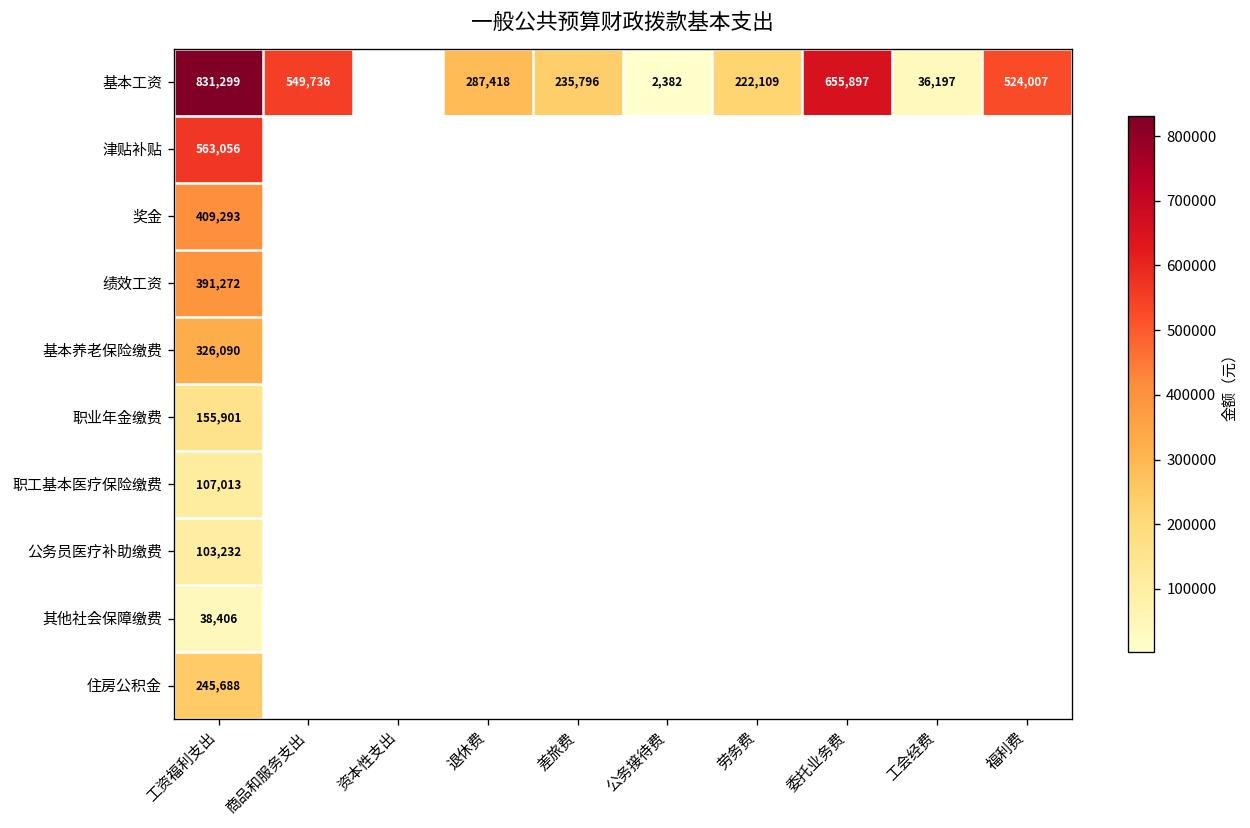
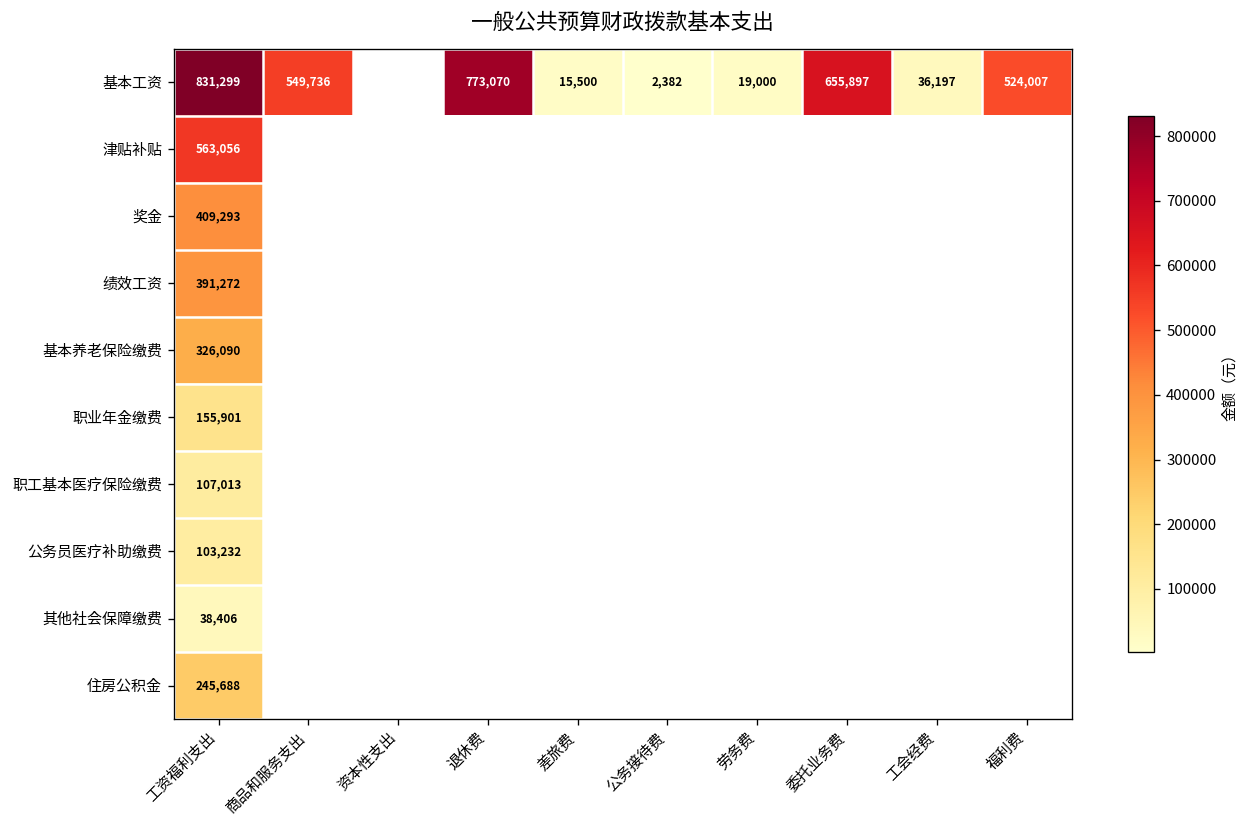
基本工资, 退休费: 287,418 -> 773,070
基本工资, 差旅费: 235,796 -> 15,500
基本工资, 劳务费: 222,109 -> 19,000
